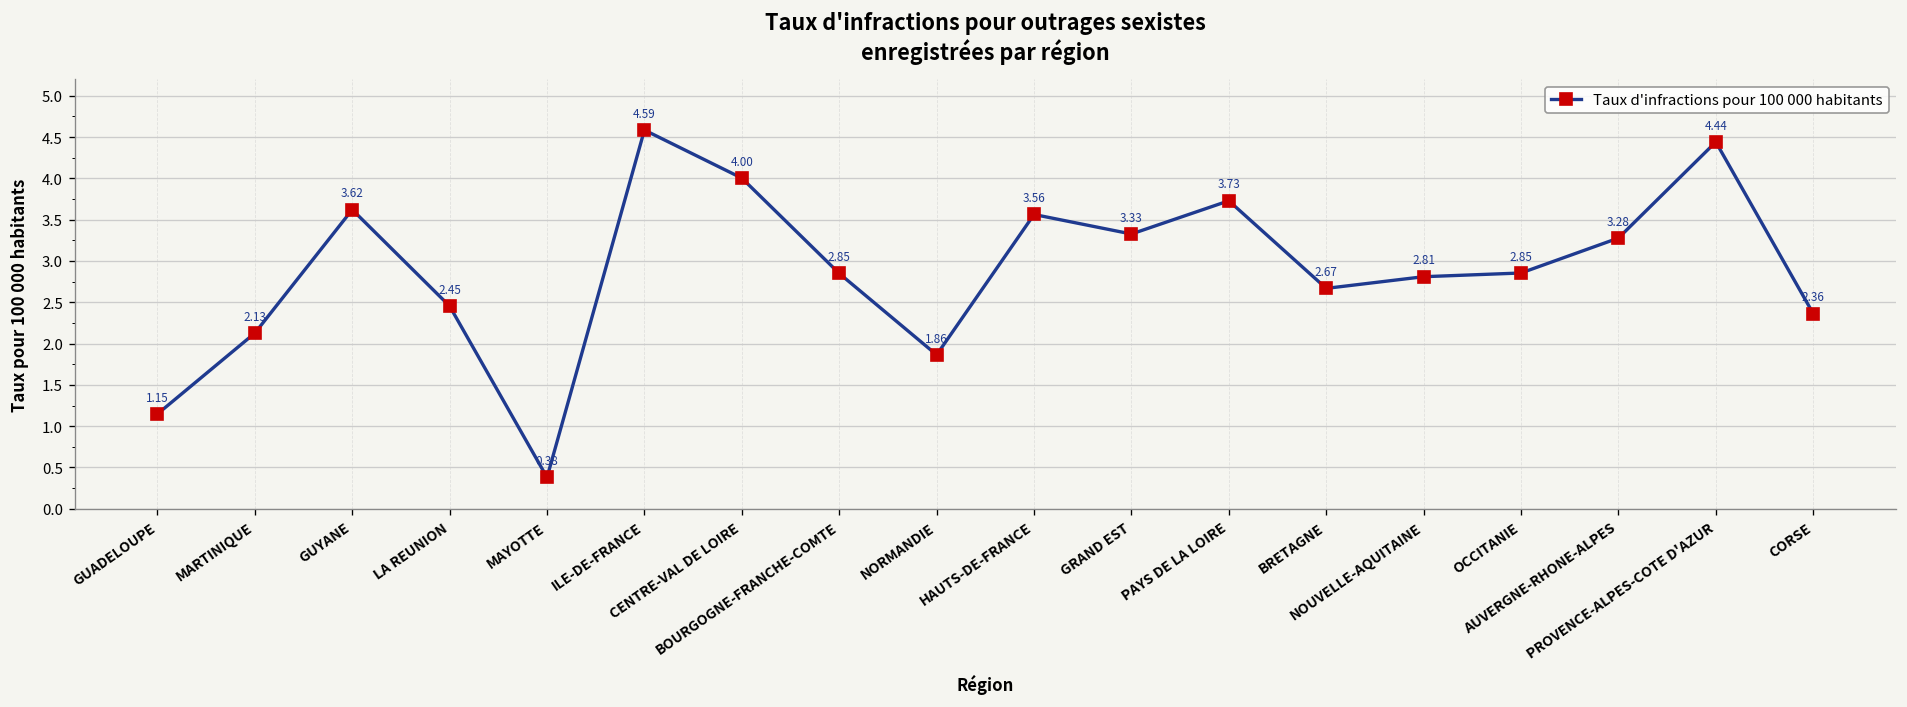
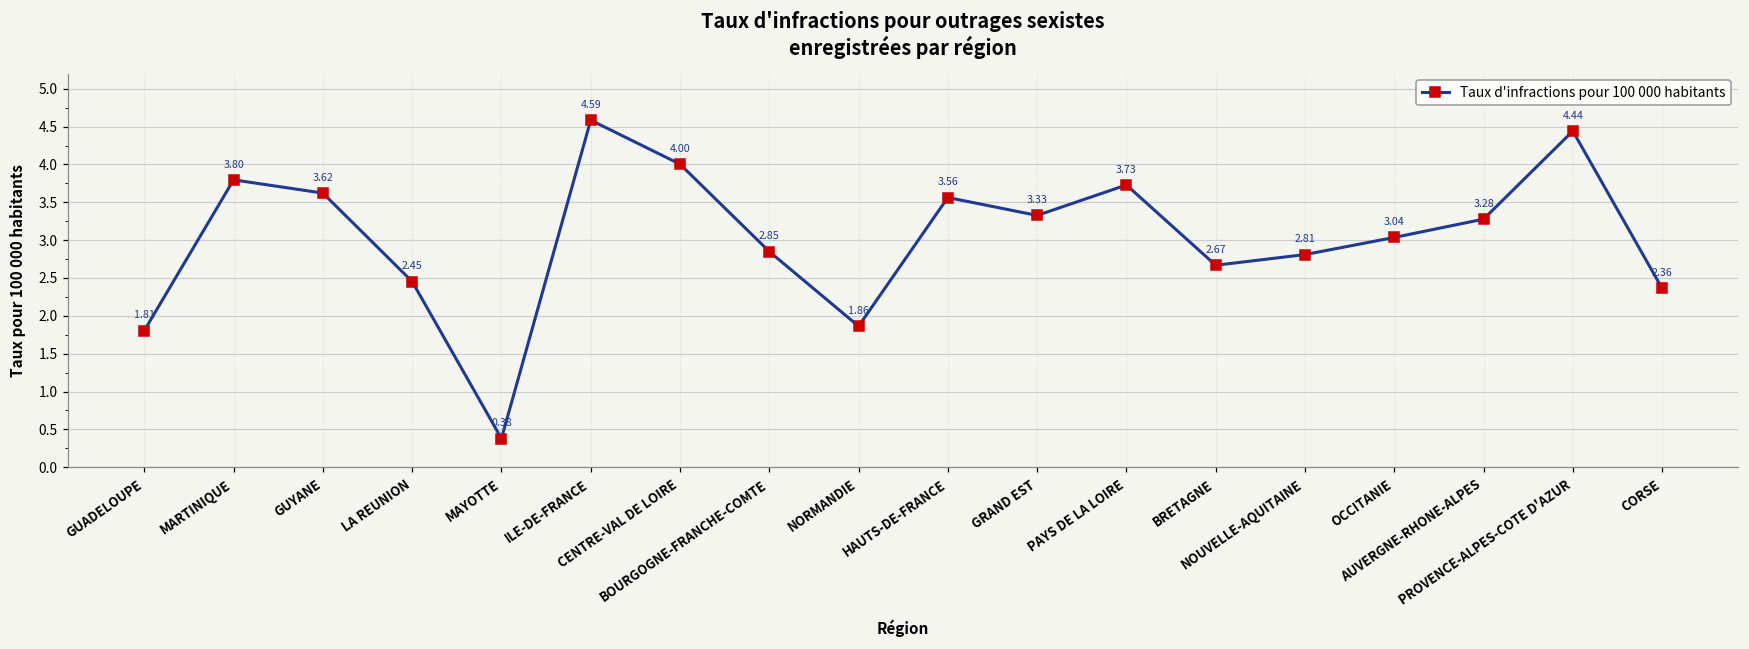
GUADELOUPE: 1.15 -> 1.81
MARTINIQUE: 2.13 -> 3.80
OCCITANIE: 2.85 -> 3.04
